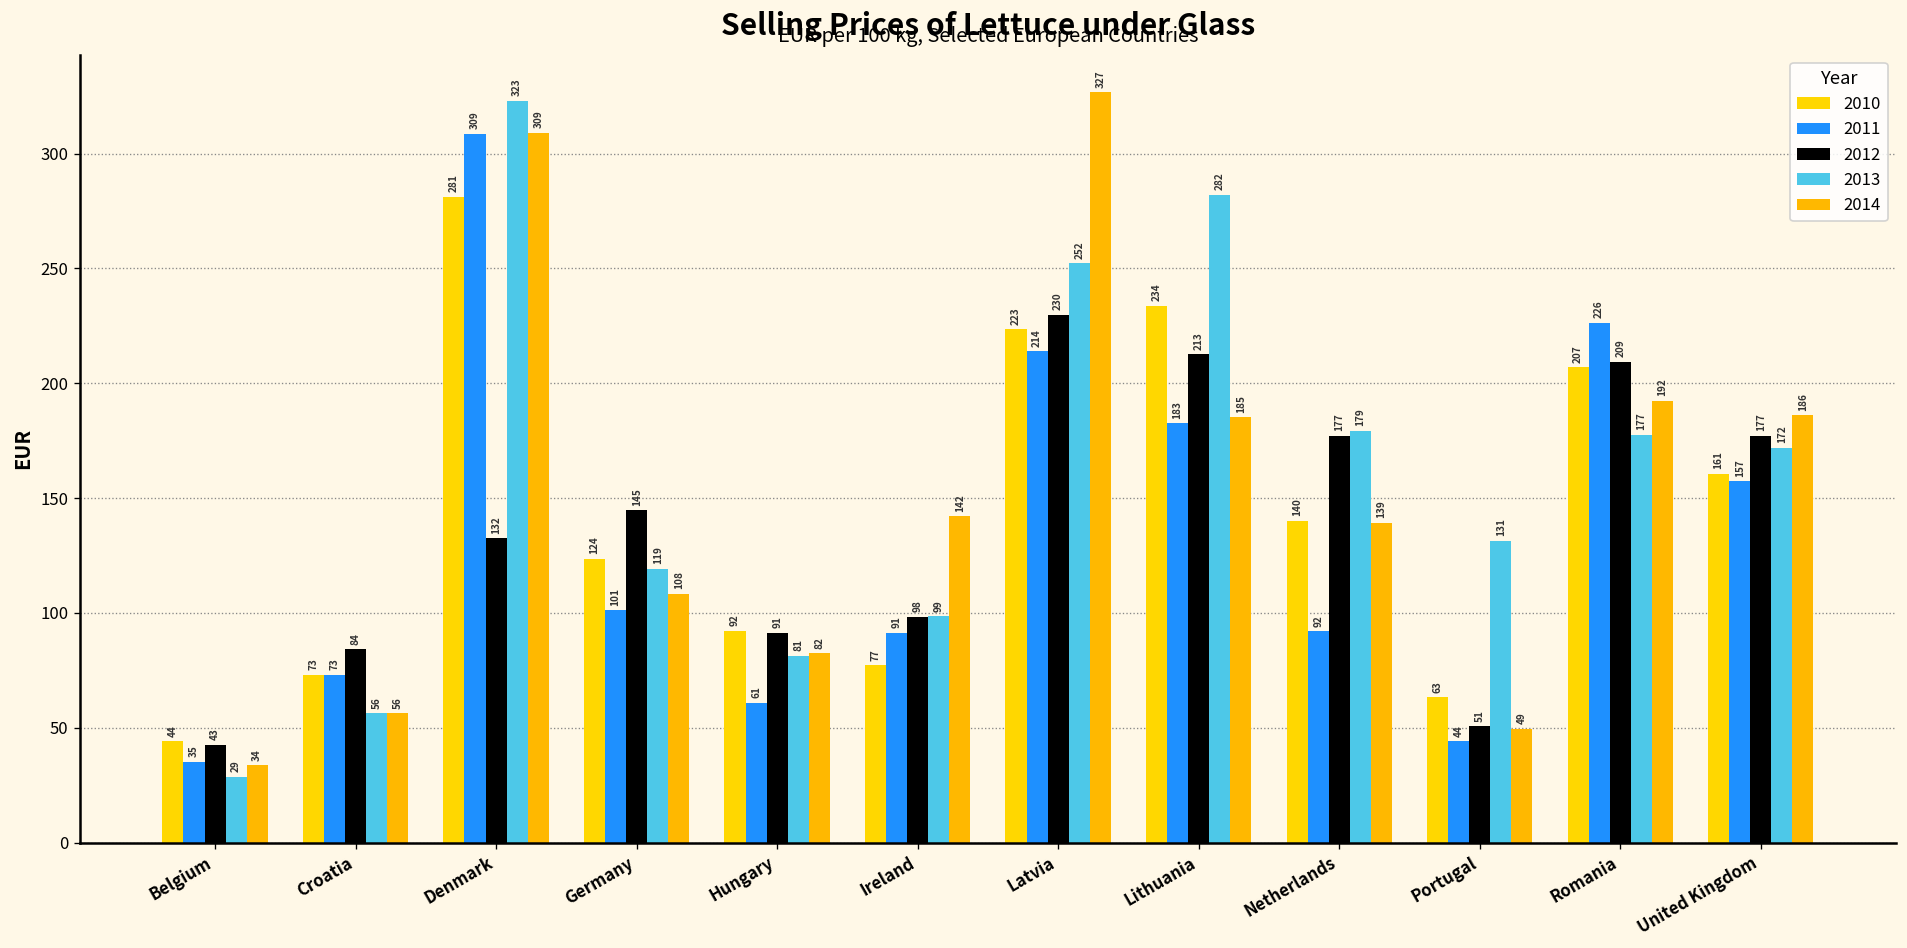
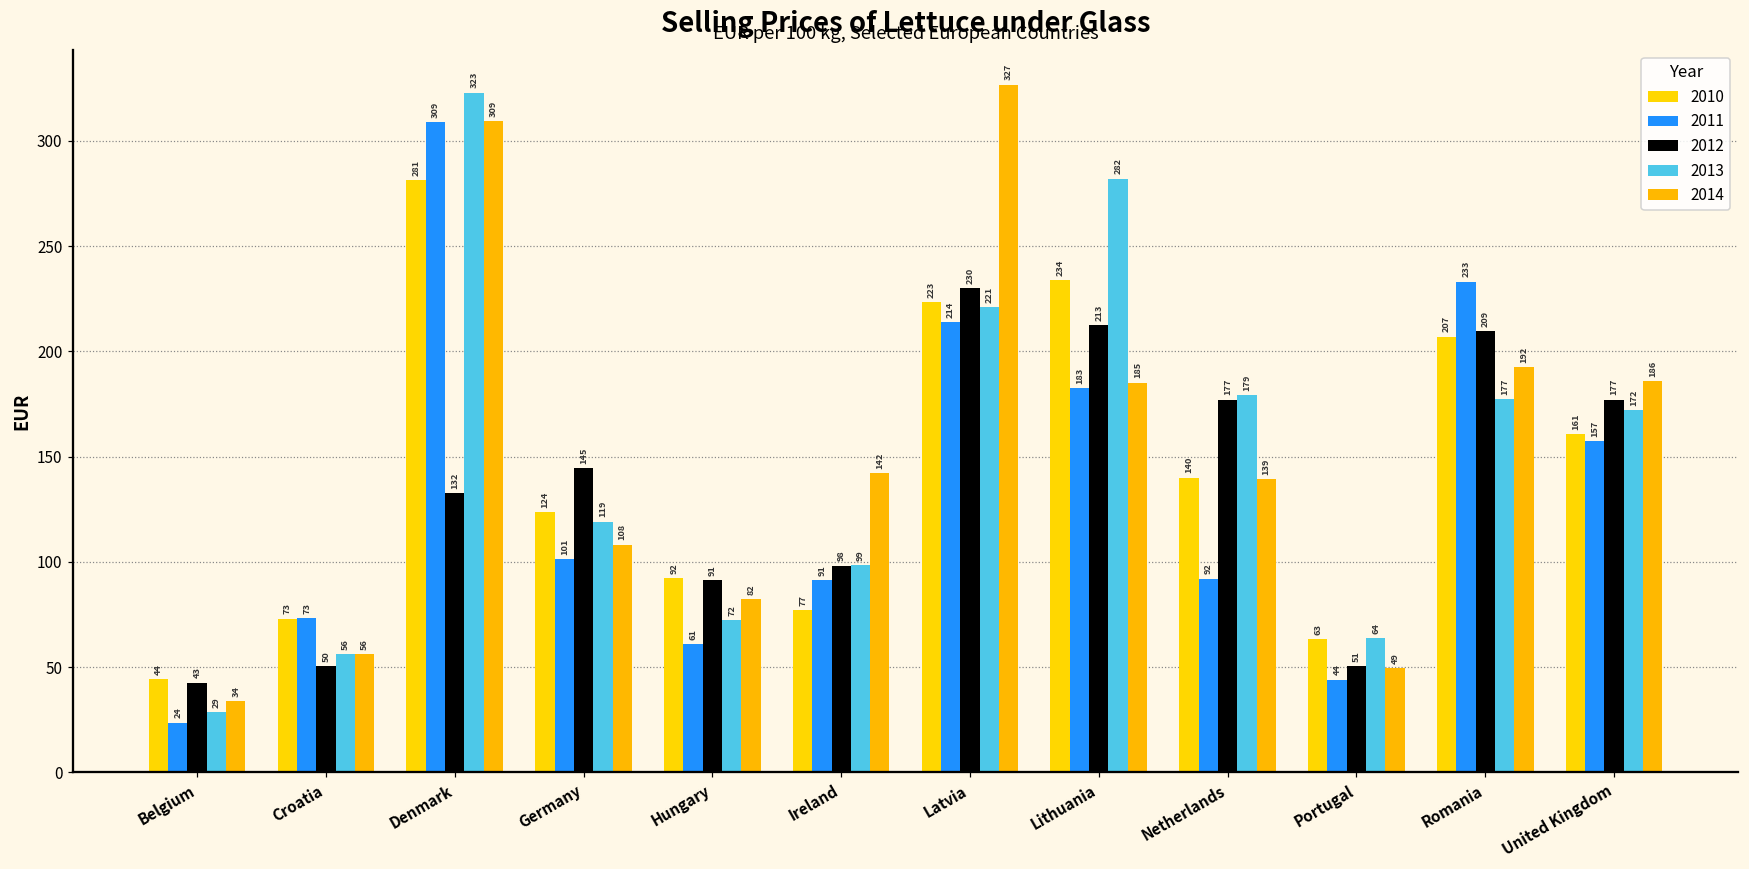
2011, Belgium: 35 -> 24
2012, Croatia: 84 -> 50
2013, Hungary: 81 -> 72
2013, Latvia: 252 -> 221
2013, Portugal: 131 -> 64
2011, Romania: 226 -> 233
